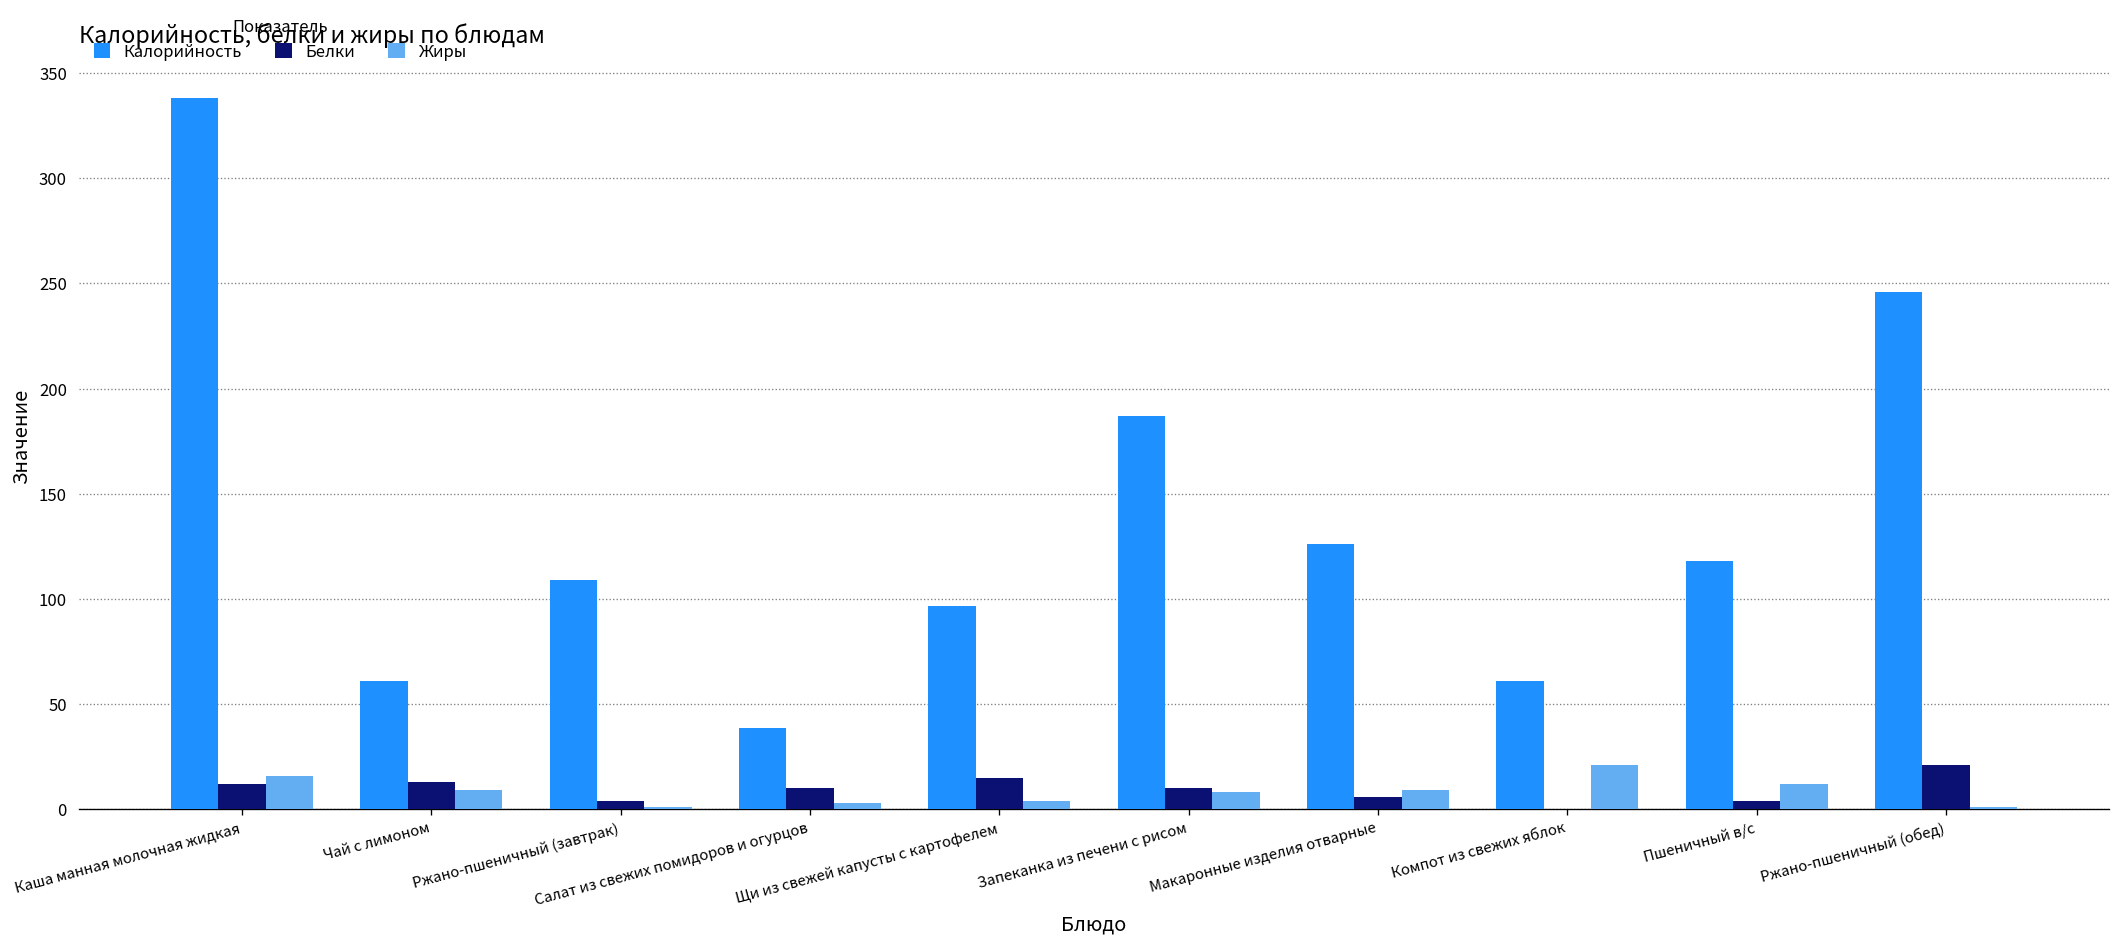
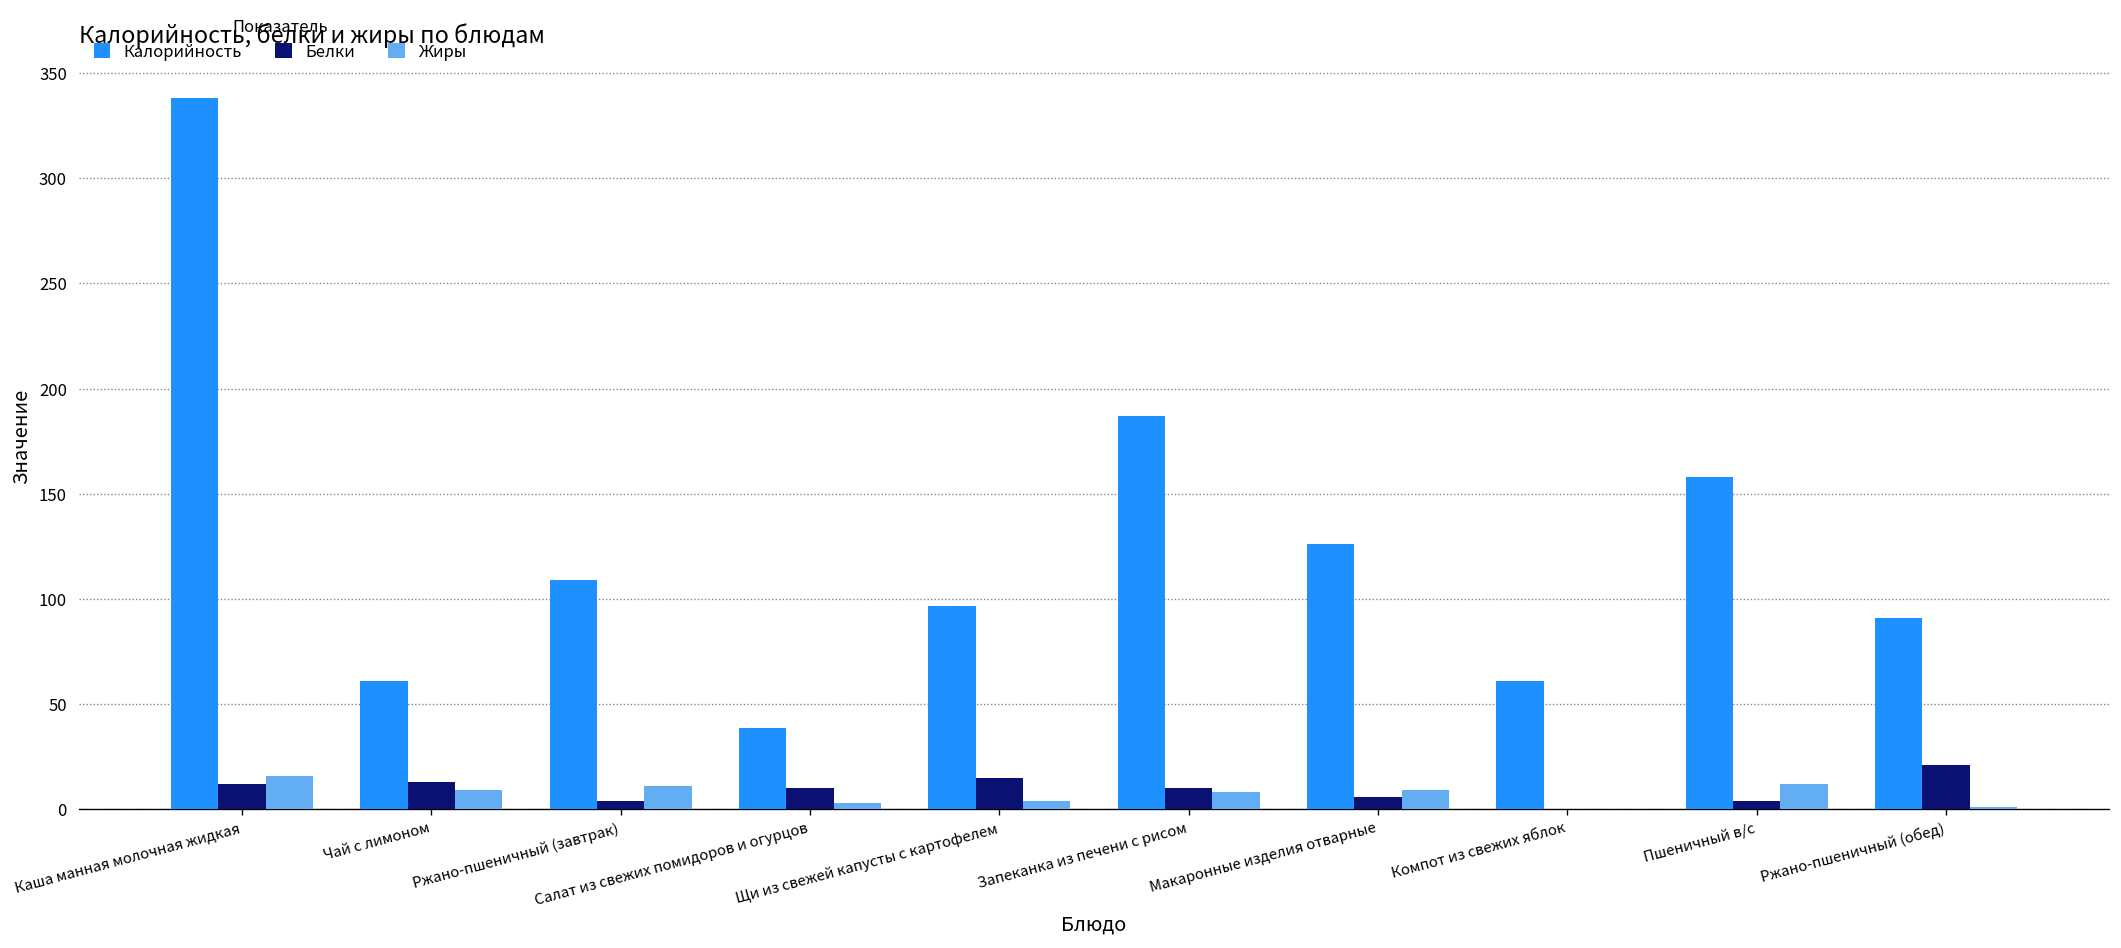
Жиры, Ржано-пшеничный (завтрак): 1 -> 11
Жиры, Компот из свежих яблок: 21 -> 0
Калорийность, Пшеничный в/с: 118 -> 158
Калорийность, Ржано-пшеничный (обед): 246 -> 91
